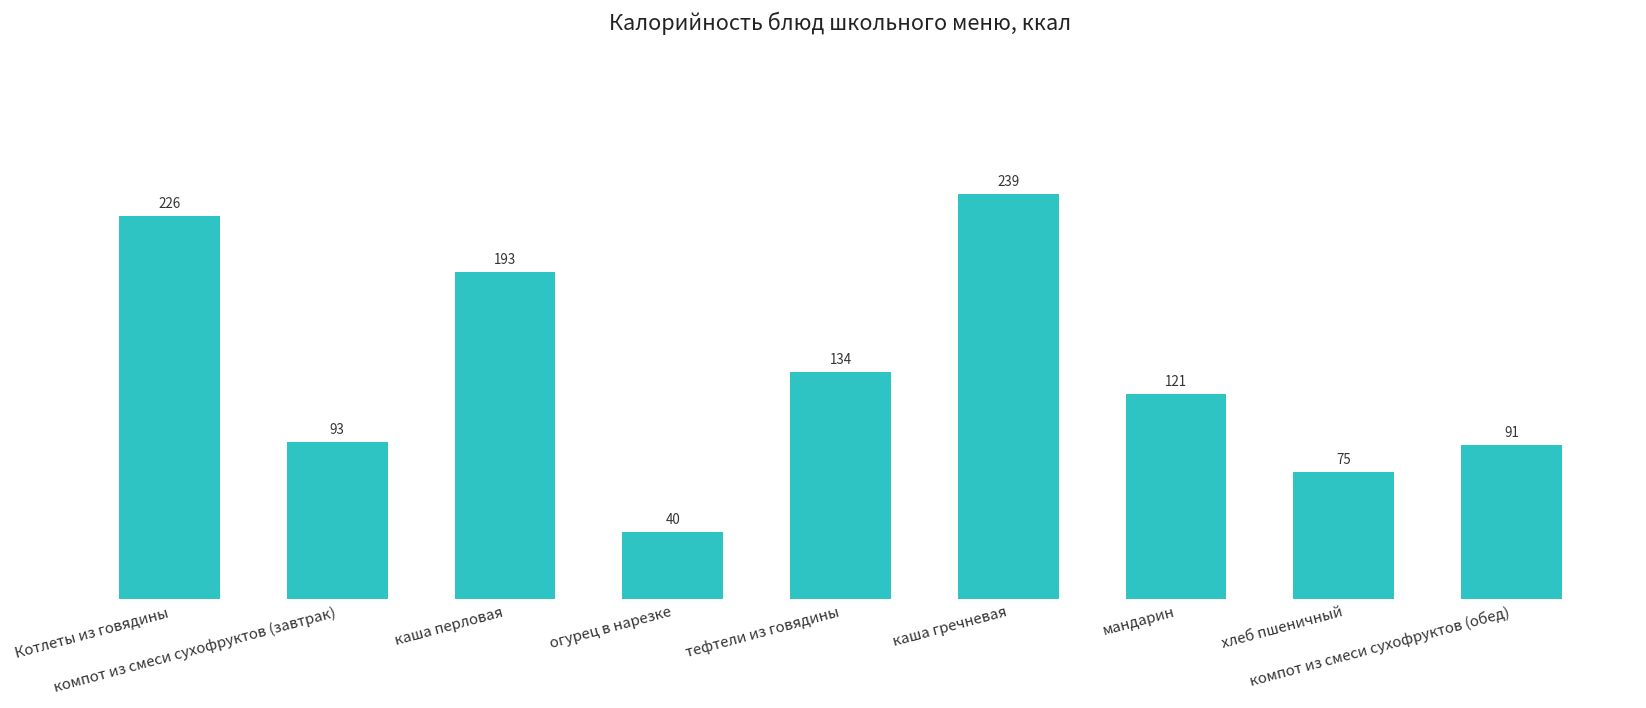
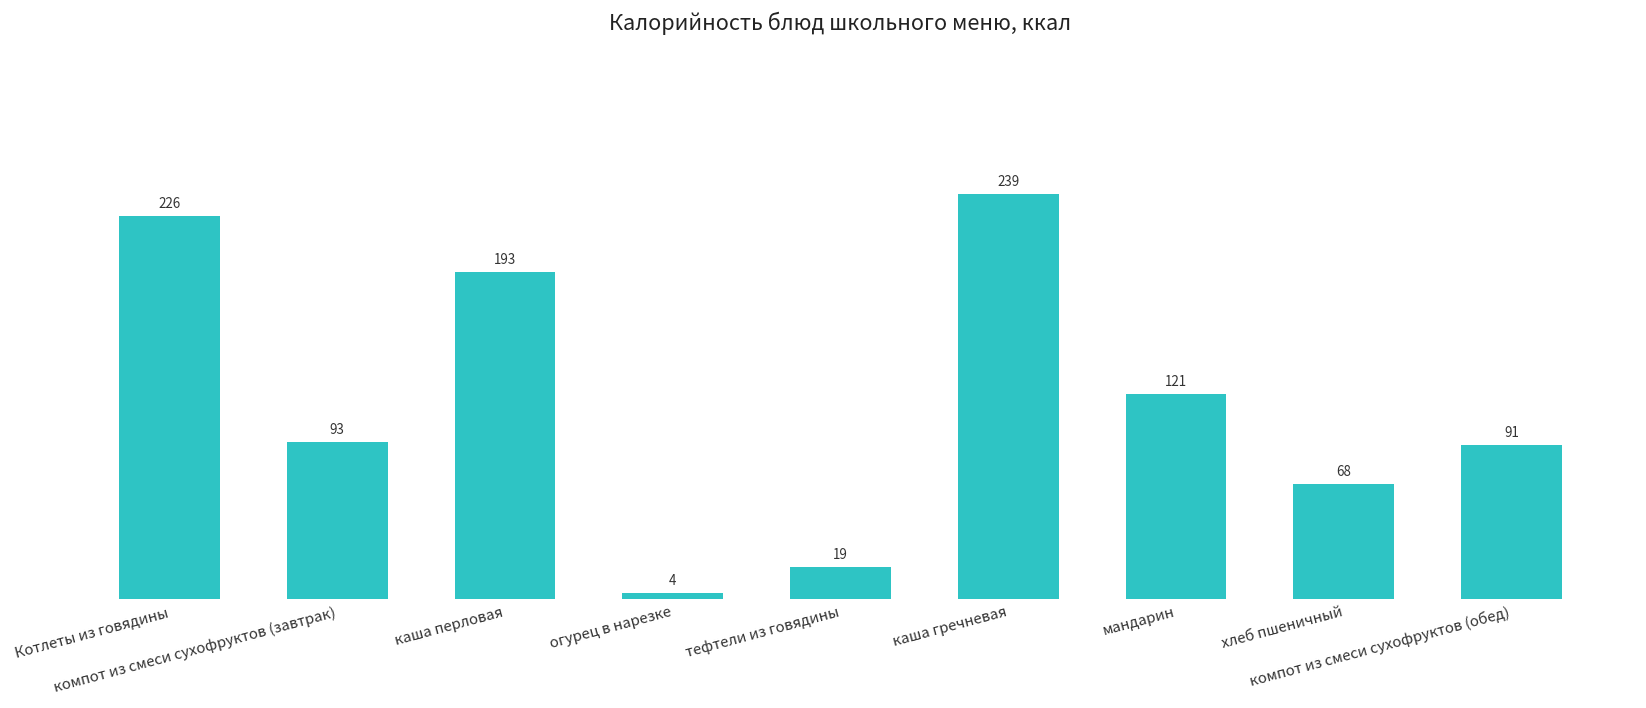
огурец в нарезке: 40 -> 4
тефтели из говядины: 134 -> 19
хлеб пшеничный: 75 -> 68
